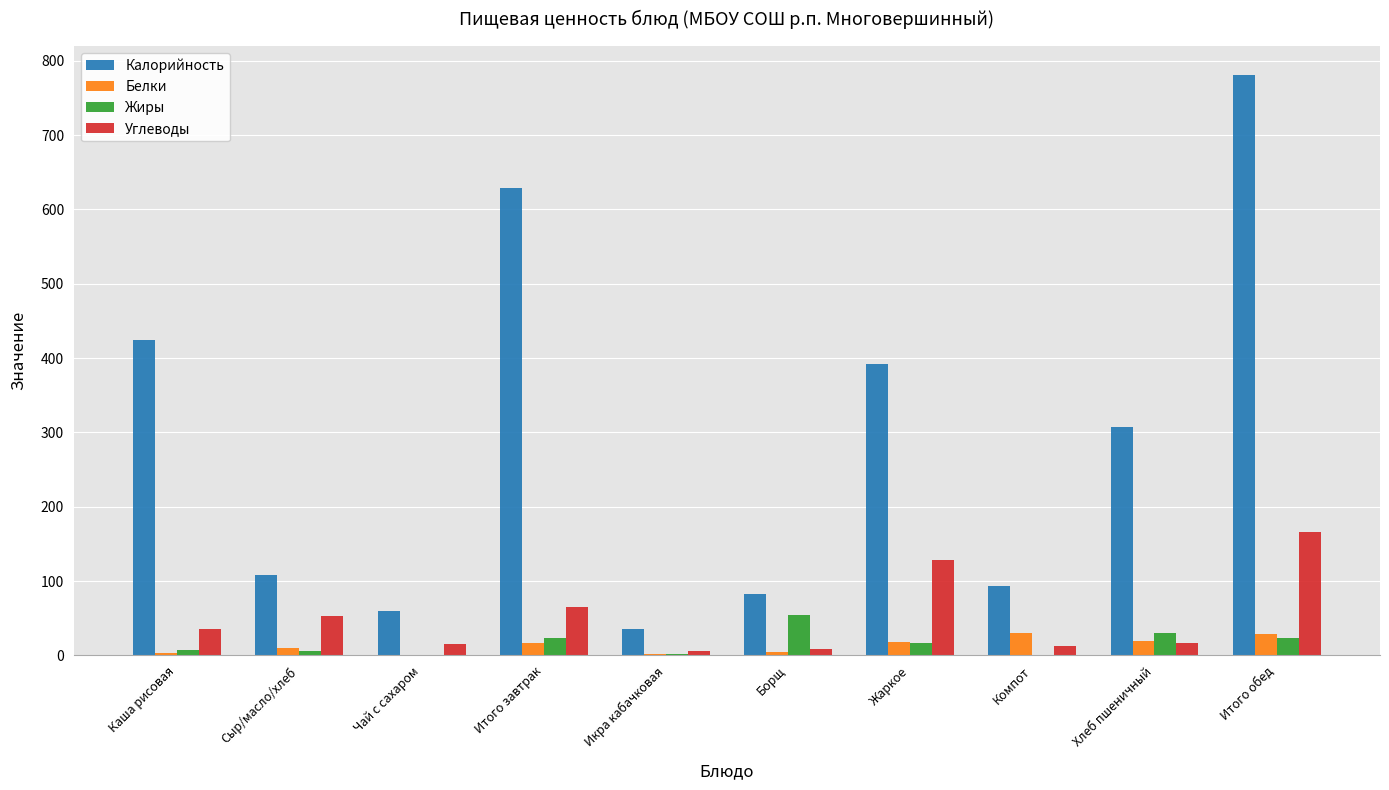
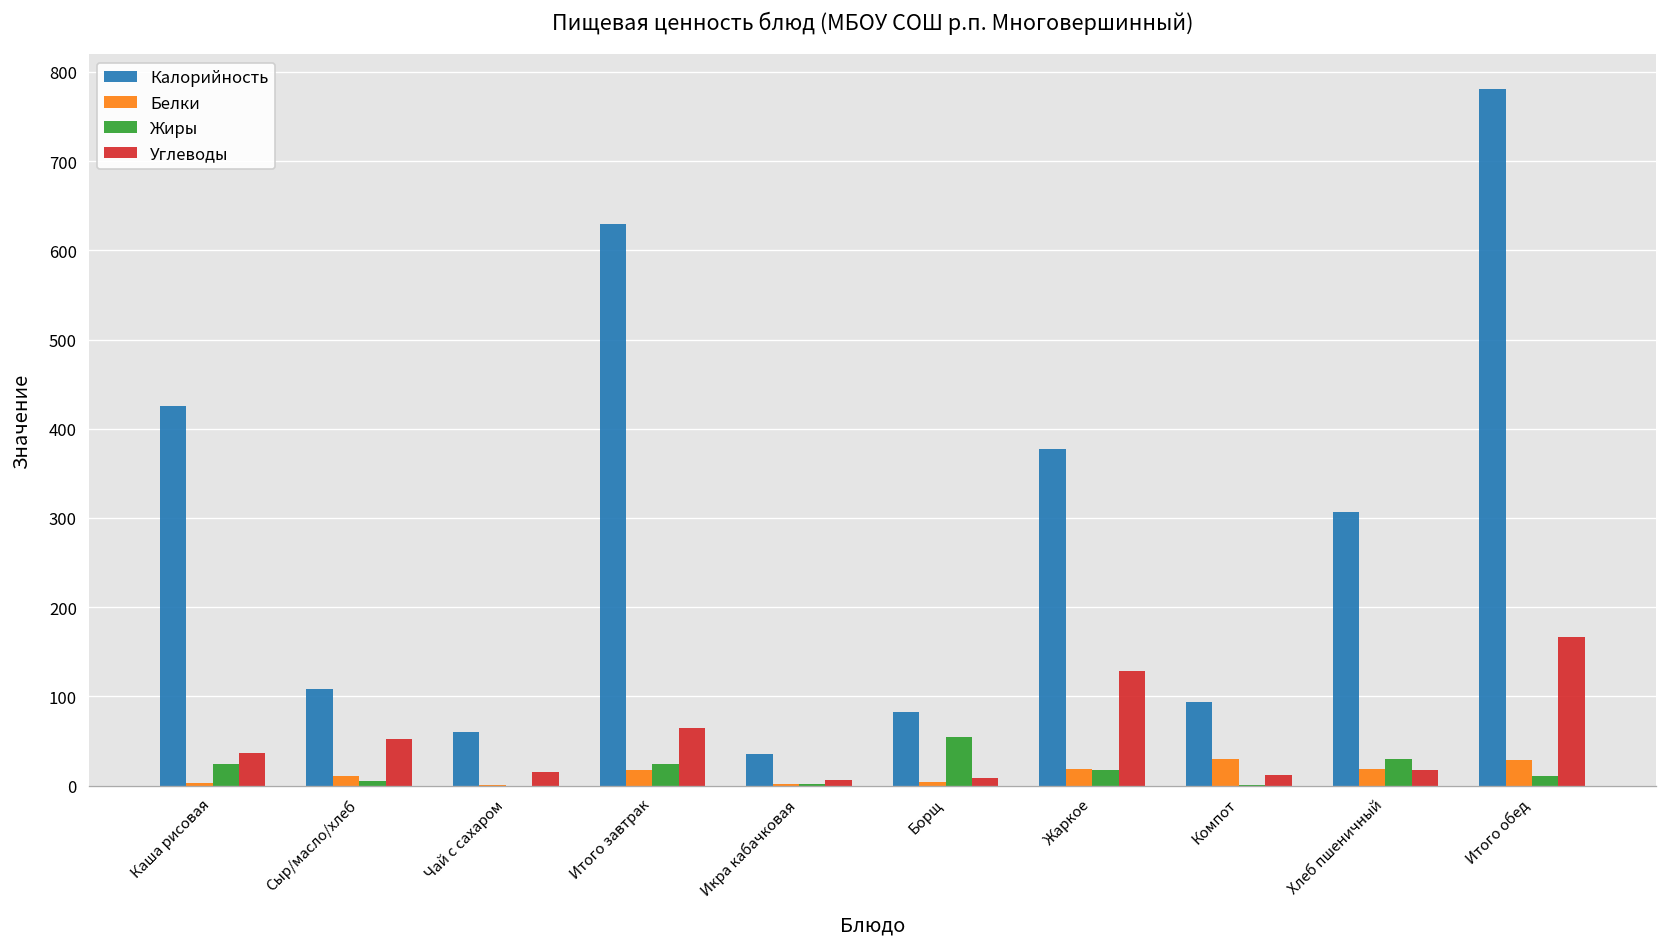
Жиры, Каша рисовая: 10 -> 20
Калорийность, Жаркое: 390 -> 380
Жиры, Итого обед: 20 -> 10
